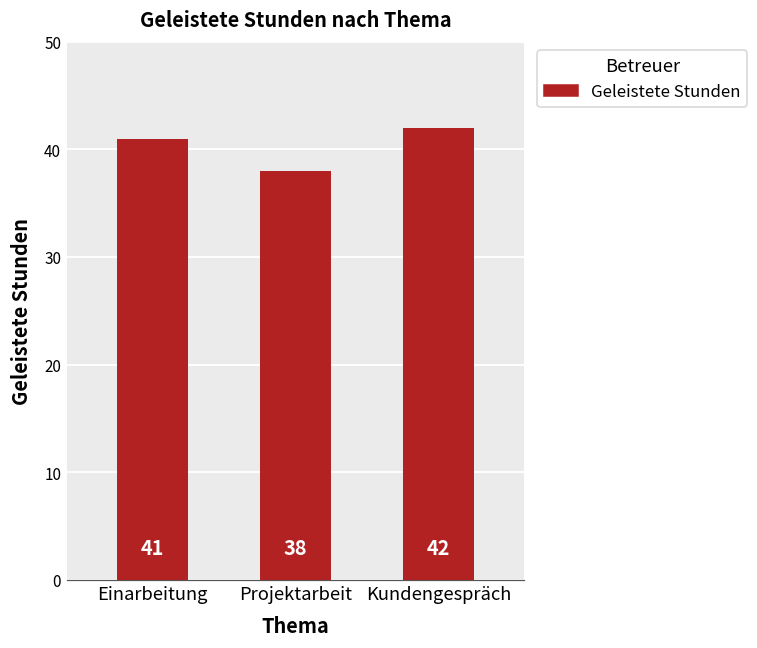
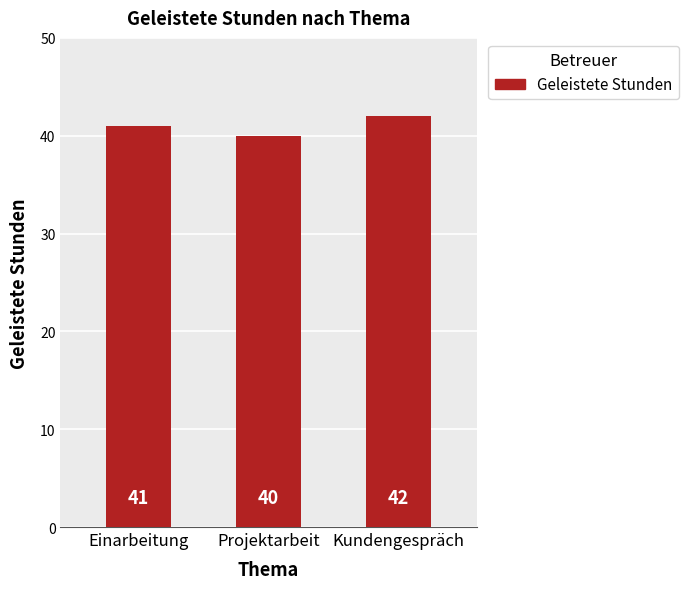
Projektarbeit: 38 -> 40
